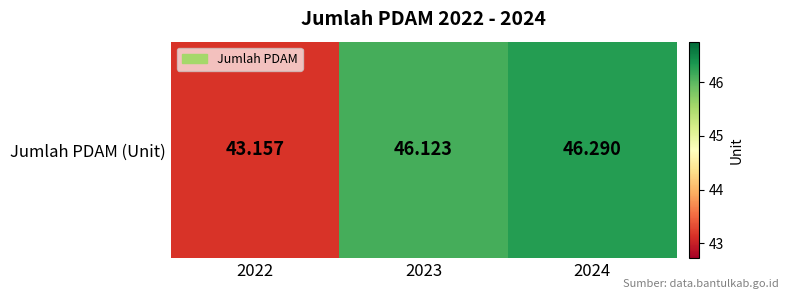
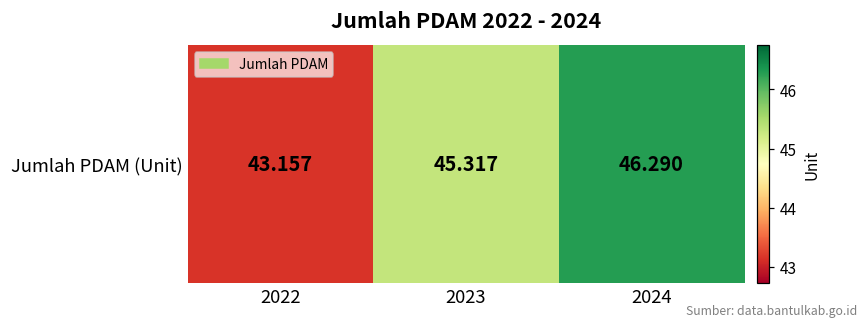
Jumlah PDAM (Unit), 2023: 46.123 -> 45.317
